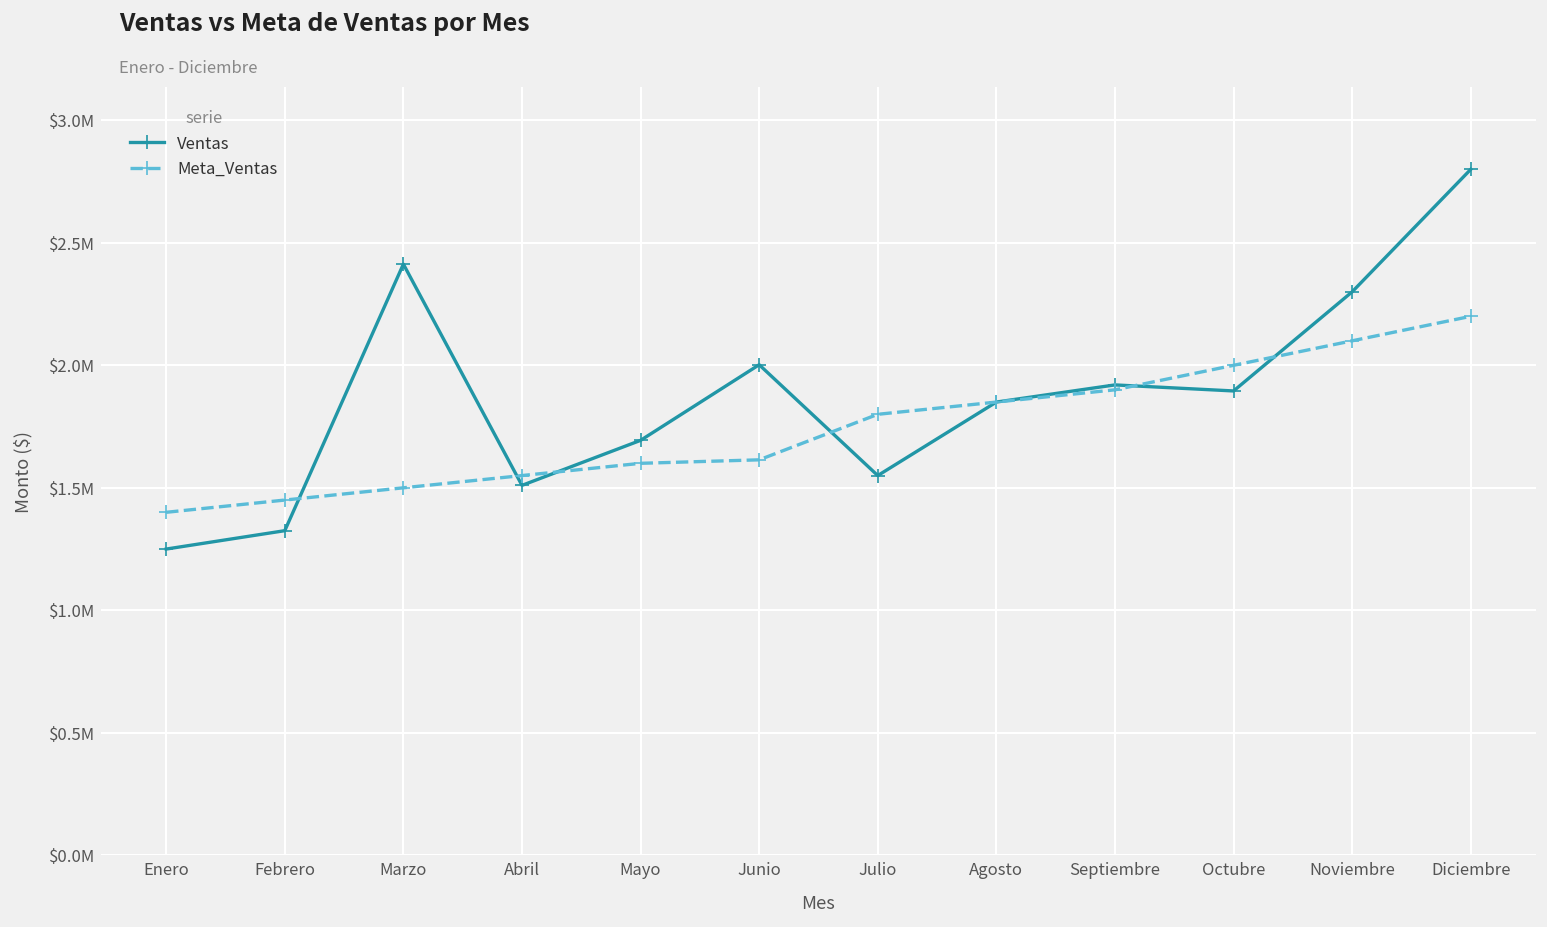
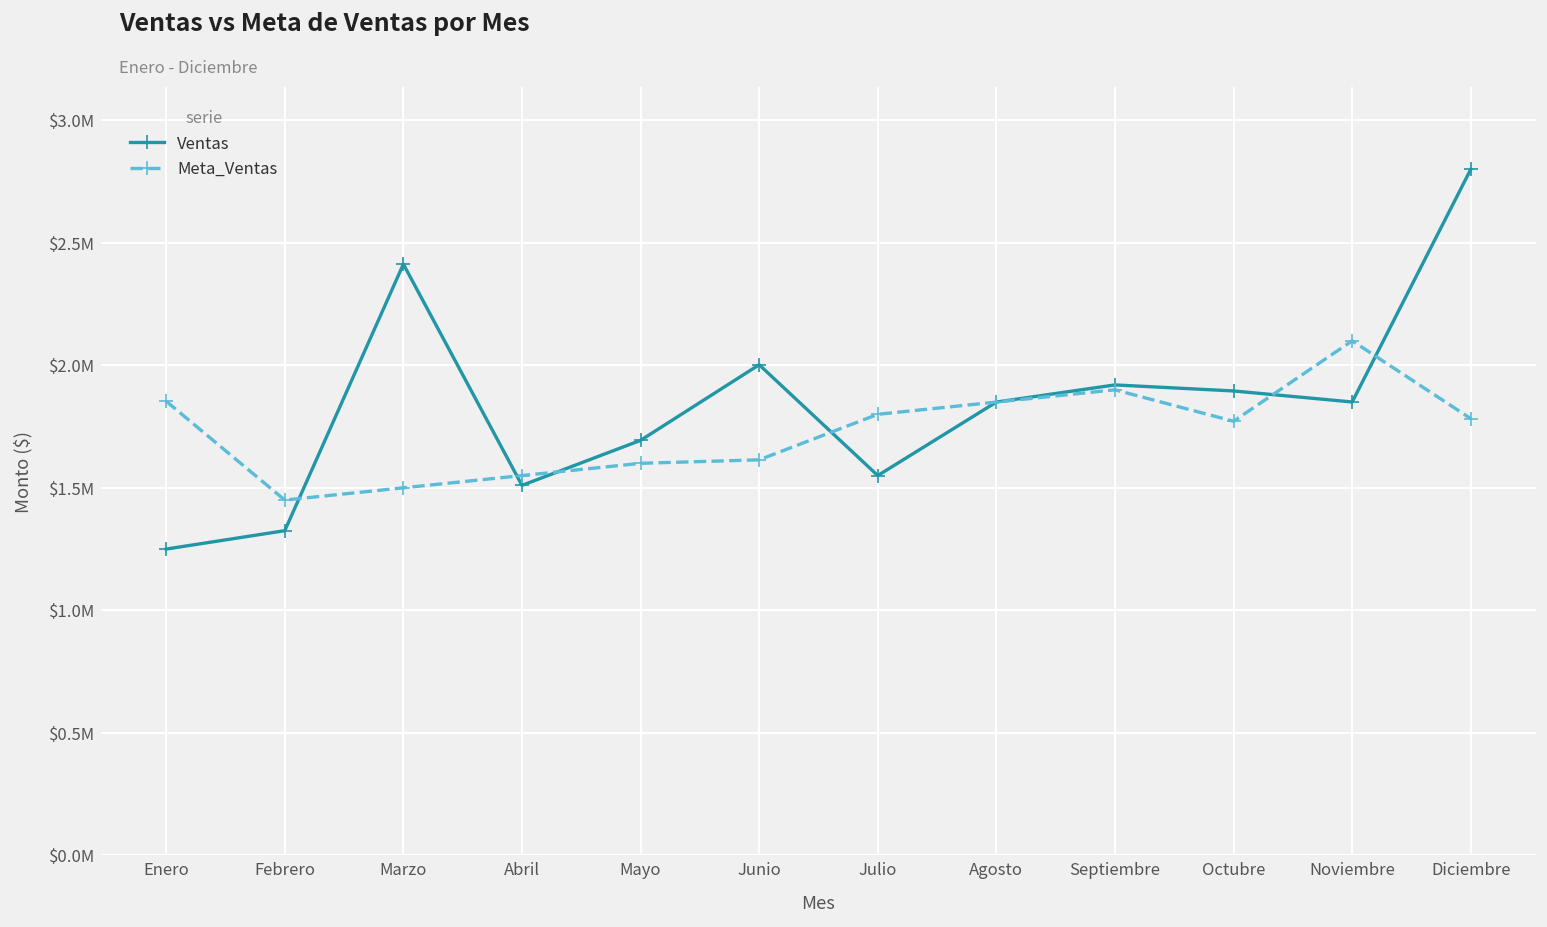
Meta_Ventas, Enero: $1400000 -> $1850000
Meta_Ventas, Octubre: $2000000 -> $1770000
Ventas, Noviembre: $2300000 -> $1850000
Meta_Ventas, Diciembre: $2200000 -> $1780000
